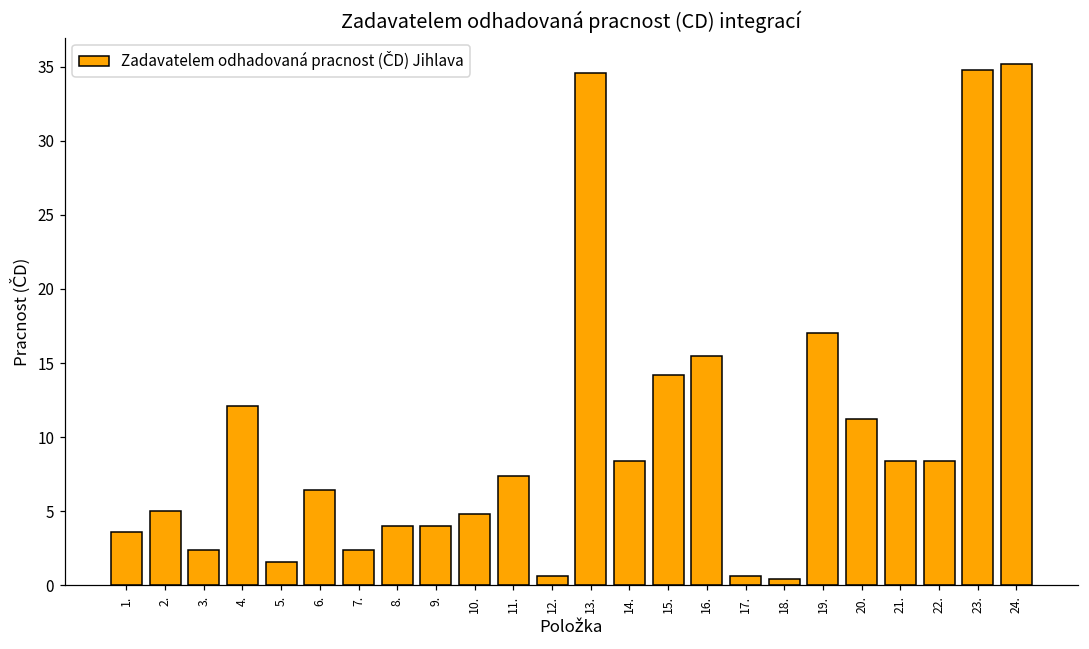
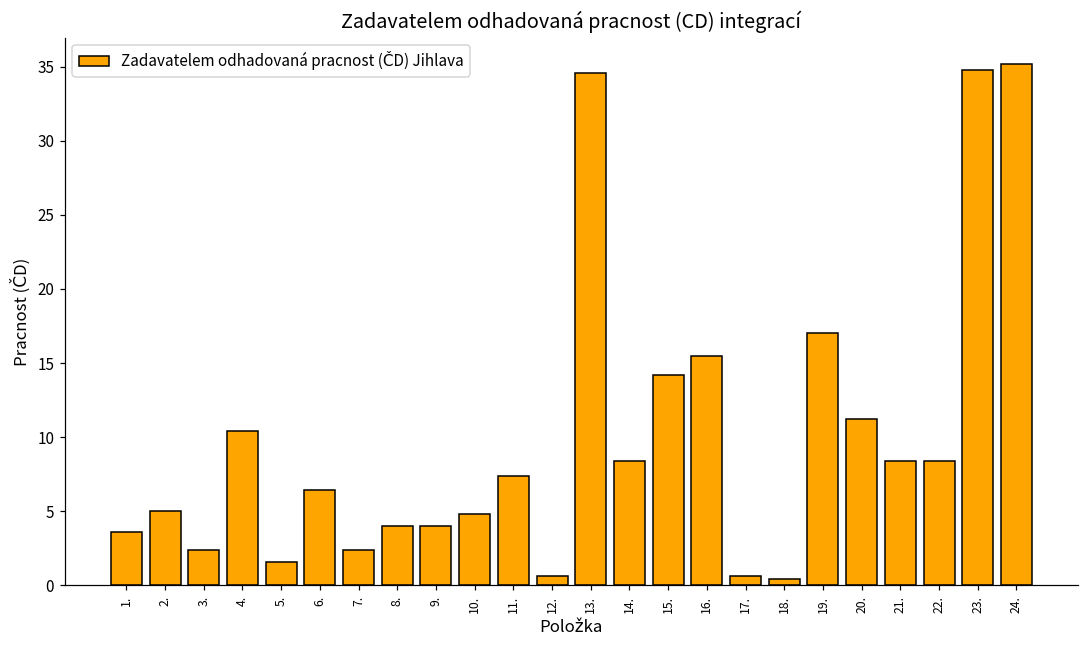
4.: 12.1 -> 10.4
